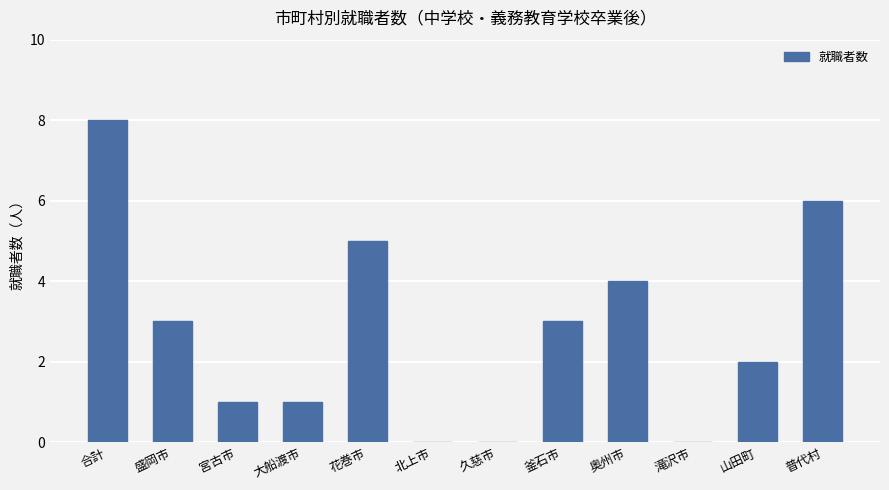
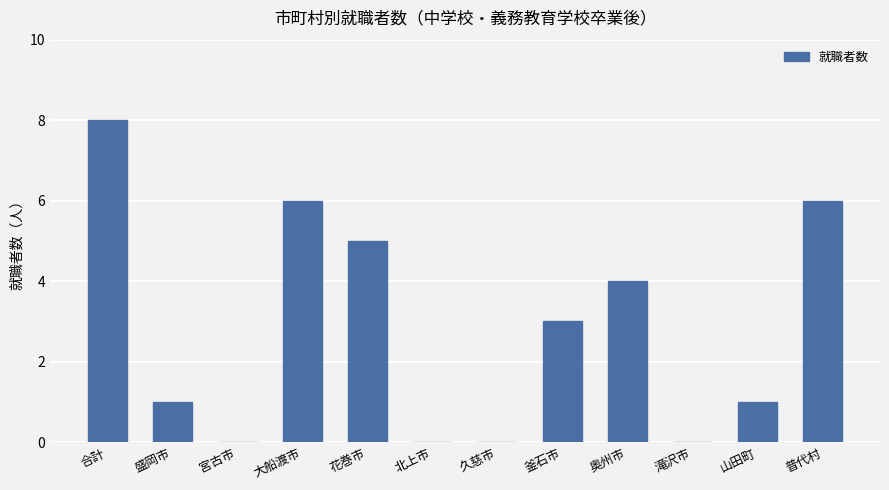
盛岡市: 3 -> 1
宮古市: 1 -> 0
大船渡市: 1 -> 6
山田町: 2 -> 1
